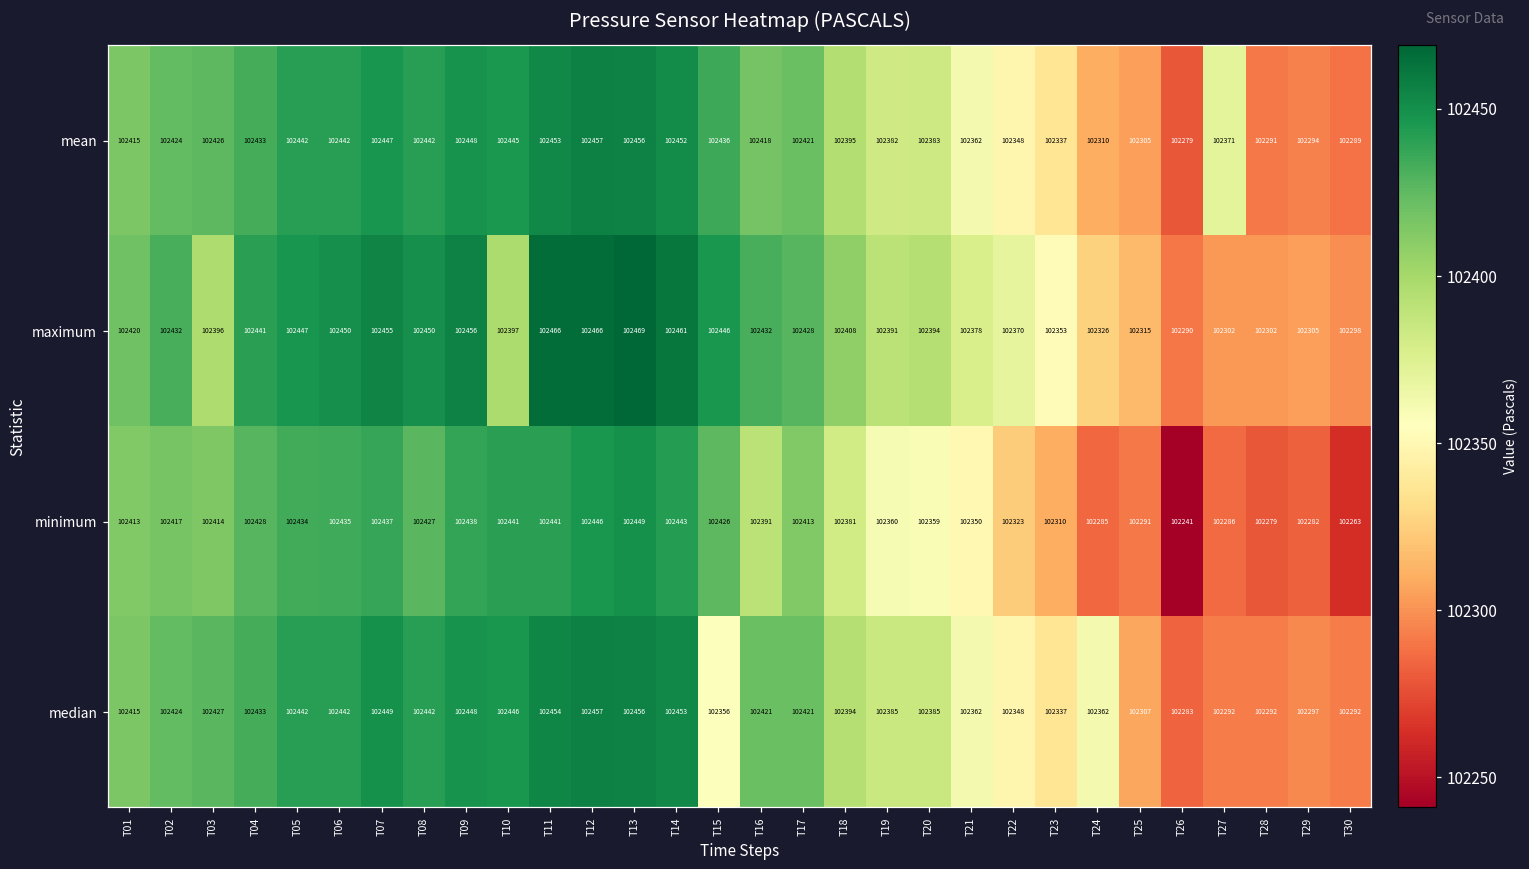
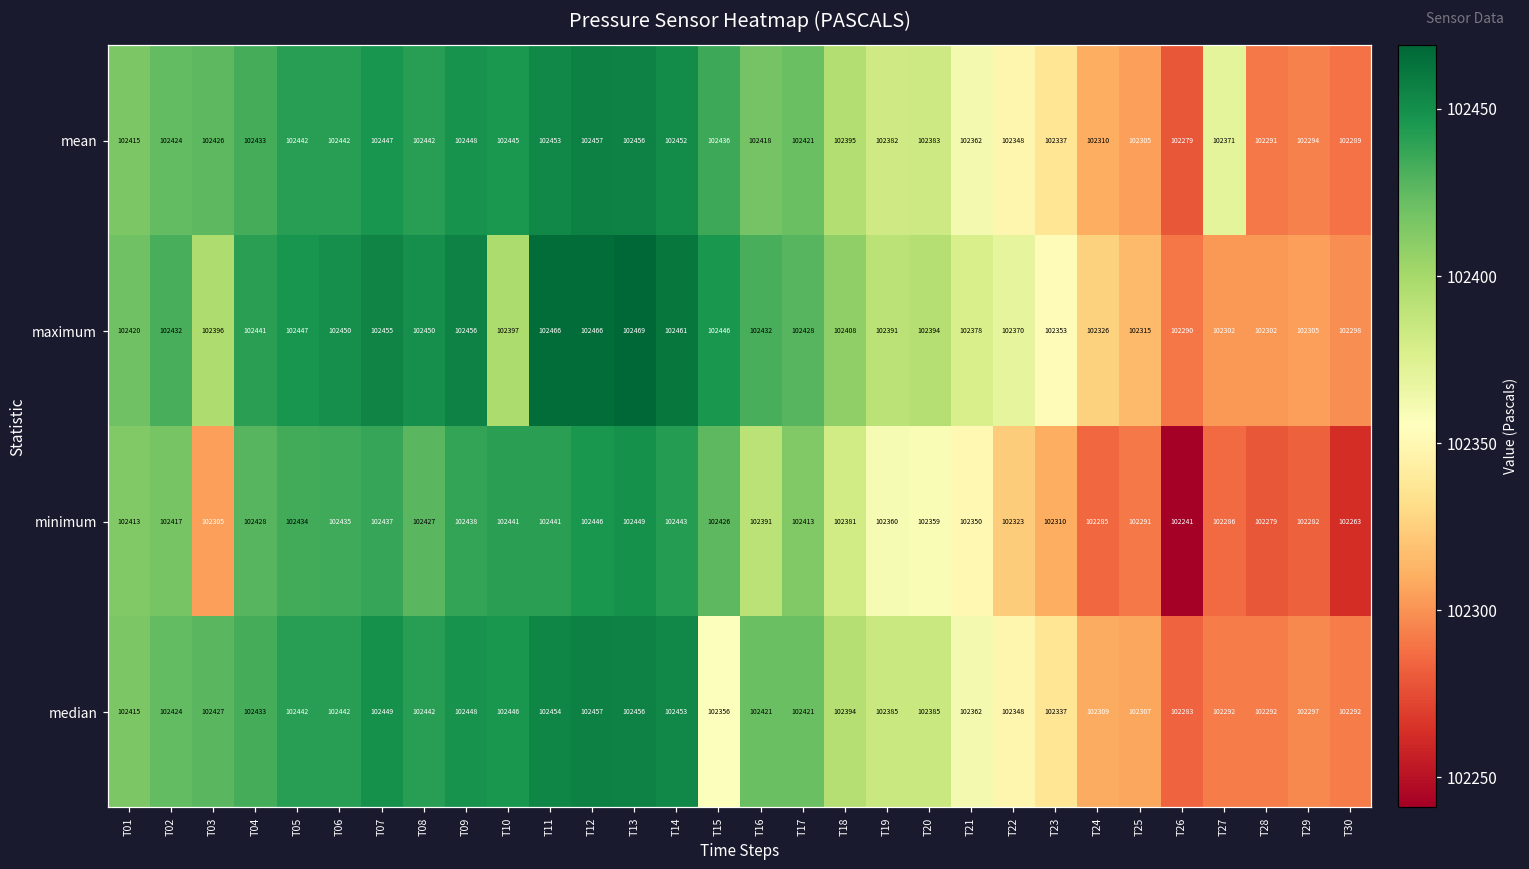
minimum, T03: 102414 -> 102305
median, T24: 102362 -> 102309
